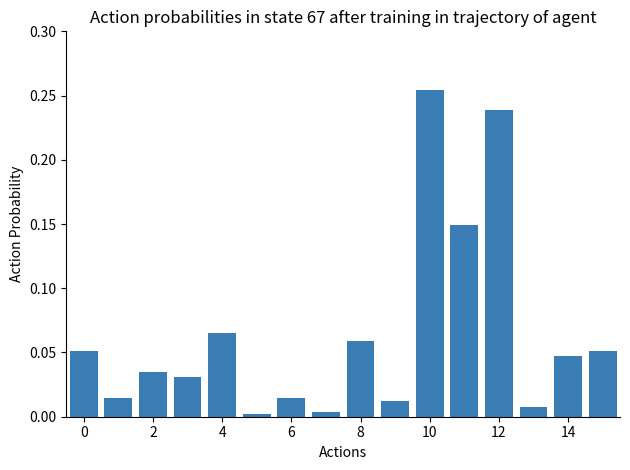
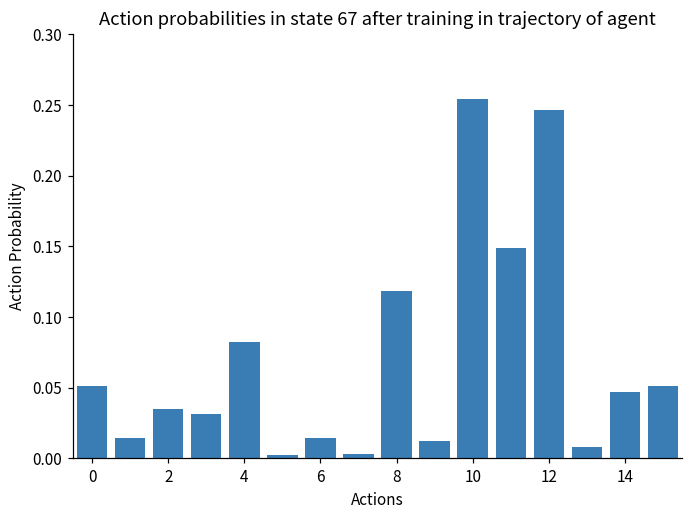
4: 0.065 -> 0.083
8: 0.059 -> 0.118
12: 0.239 -> 0.247
